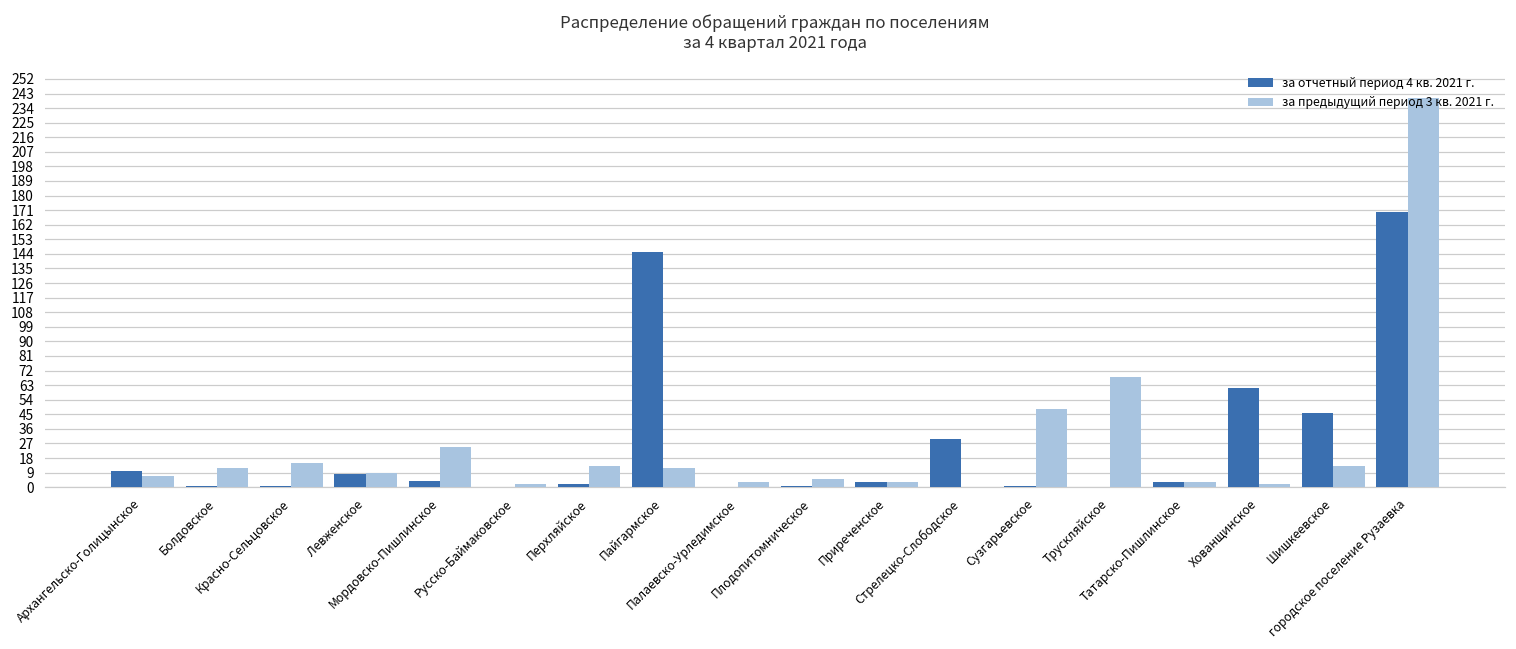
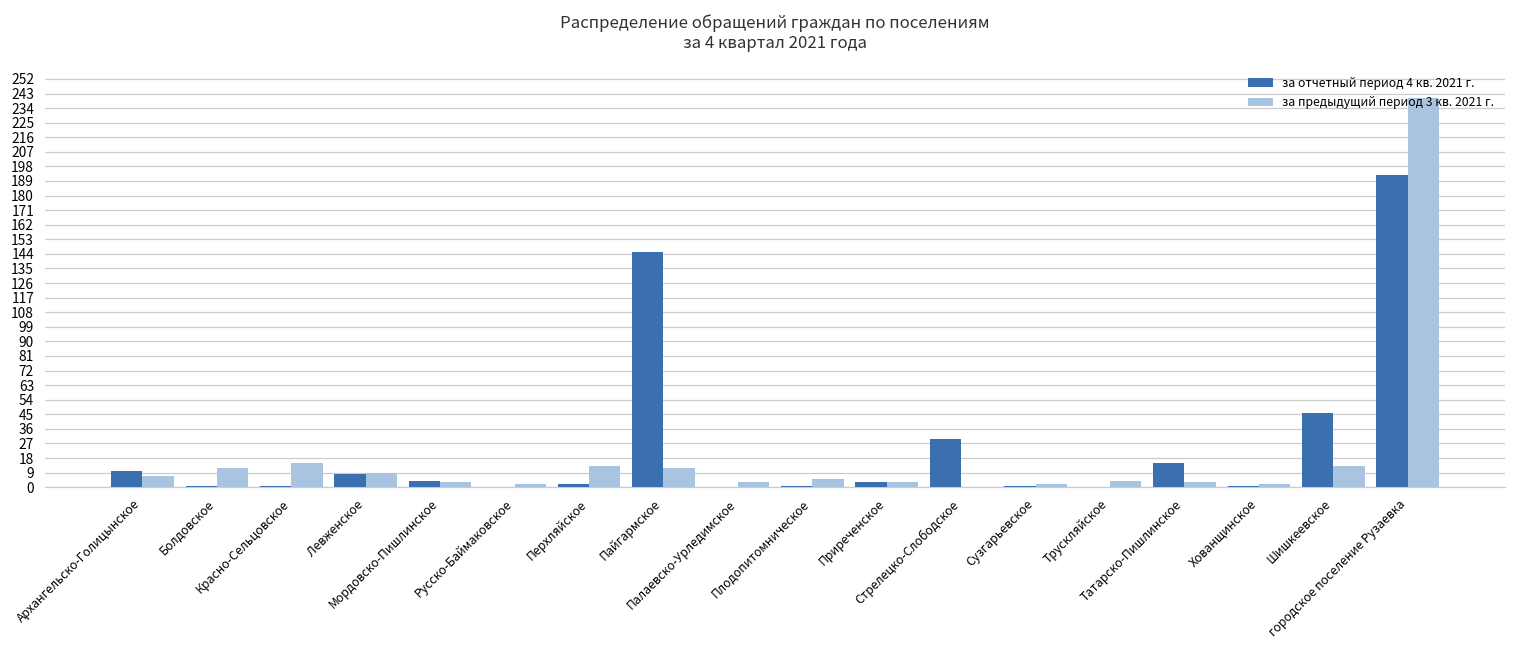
за предыдущий период 3 кв. 2021 г., Мордовско-Пишлинское: 25 -> 3
за предыдущий период 3 кв. 2021 г., Сузгарьевское: 48 -> 2
за предыдущий период 3 кв. 2021 г., Трускляйское: 68 -> 4
за отчетный период 4 кв. 2021 г., Татарско-Пишлинское: 3 -> 15
за отчетный период 4 кв. 2021 г., Хованщинское: 61 -> 1
за отчетный период 4 кв. 2021 г., городское поселение Рузаевка: 170 -> 193
